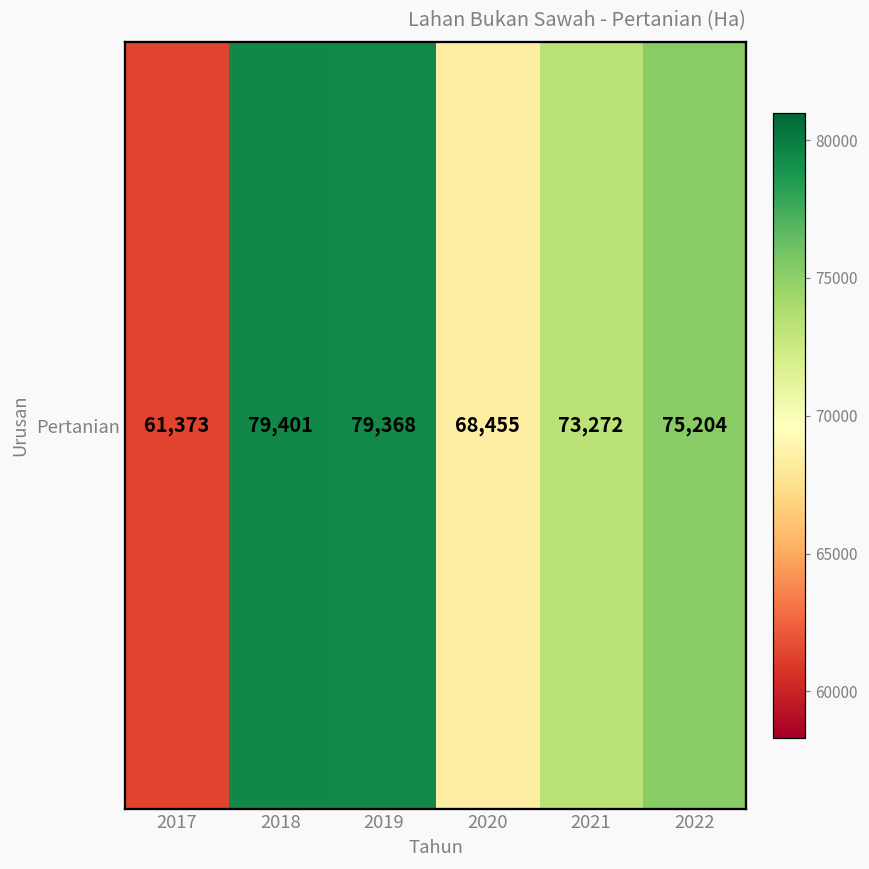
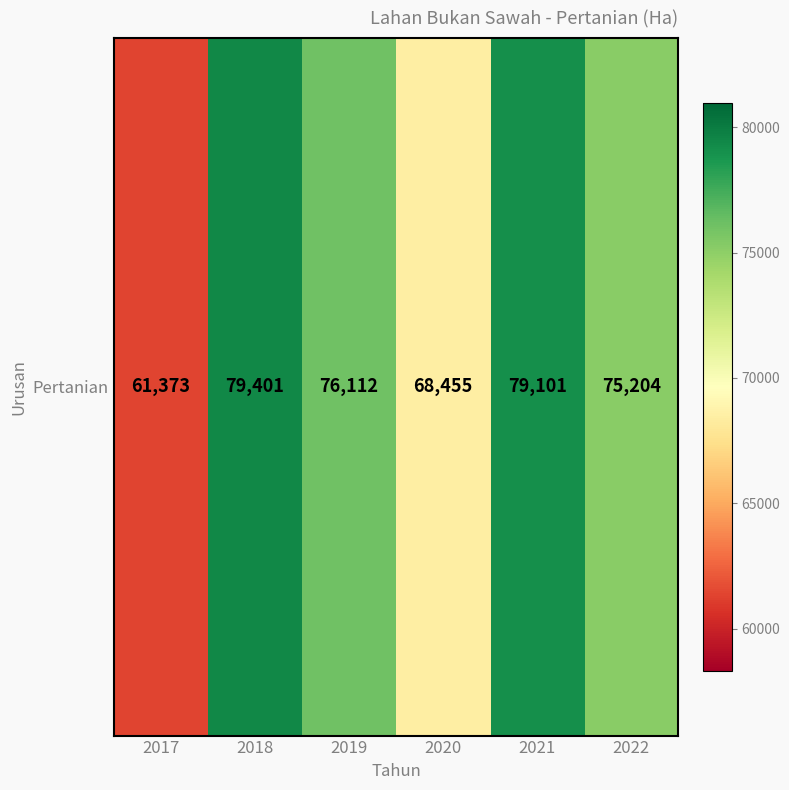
Pertanian, 2019: 79,368 -> 76,112
Pertanian, 2021: 73,272 -> 79,101
